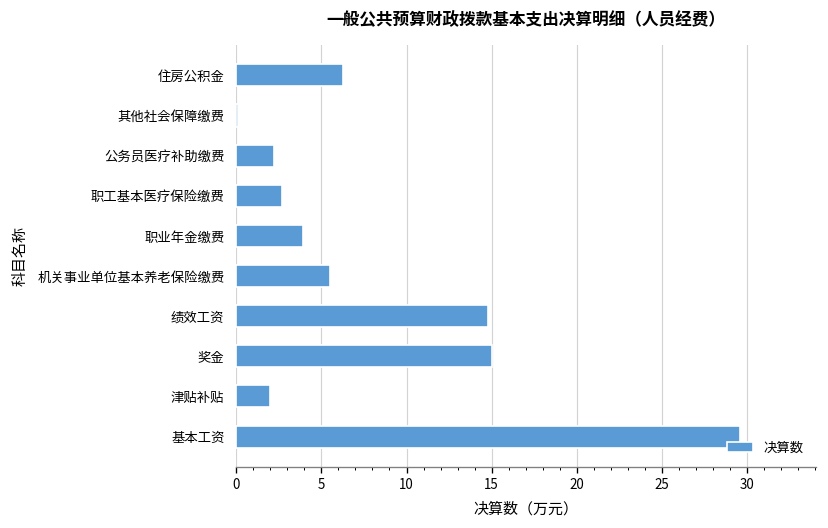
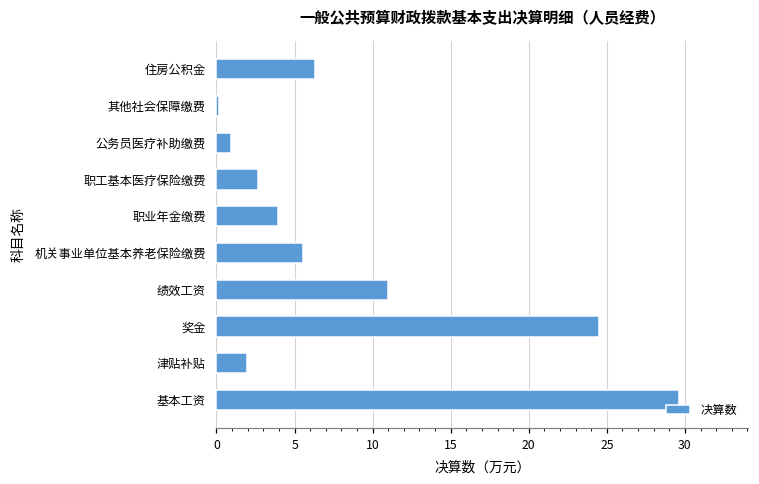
公务员医疗补助缴费: 2.3 -> 1.0
绩效工资: 14.8 -> 11.0
奖金: 15.0 -> 24.5
